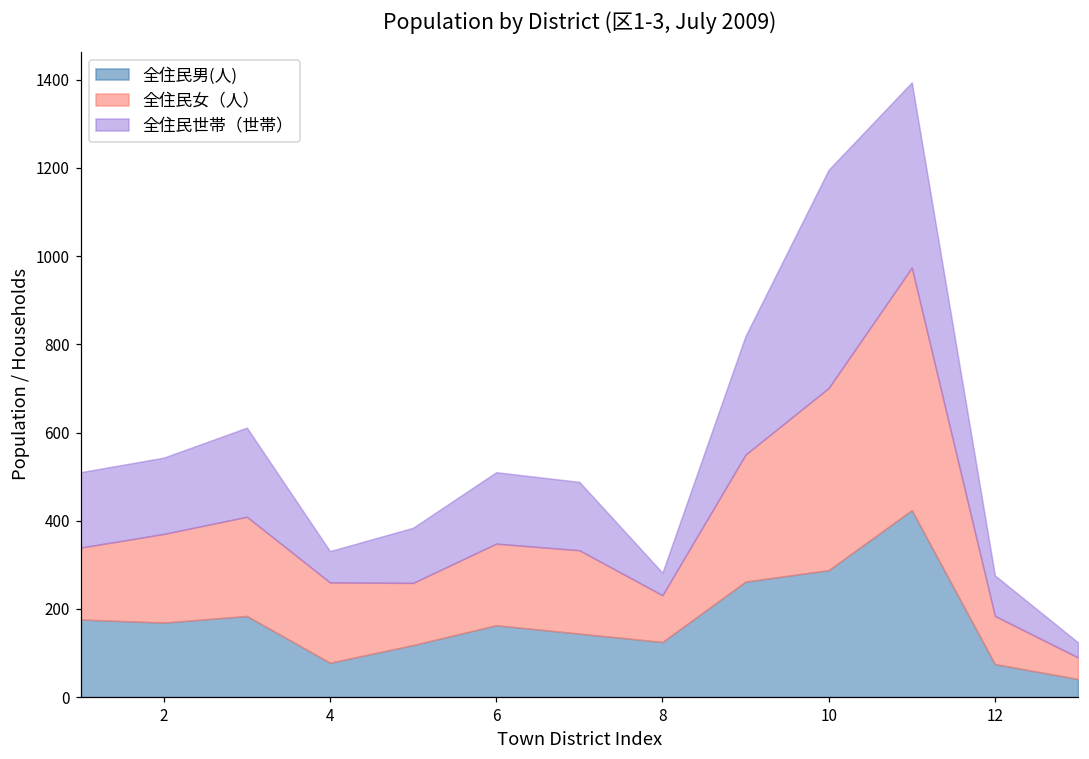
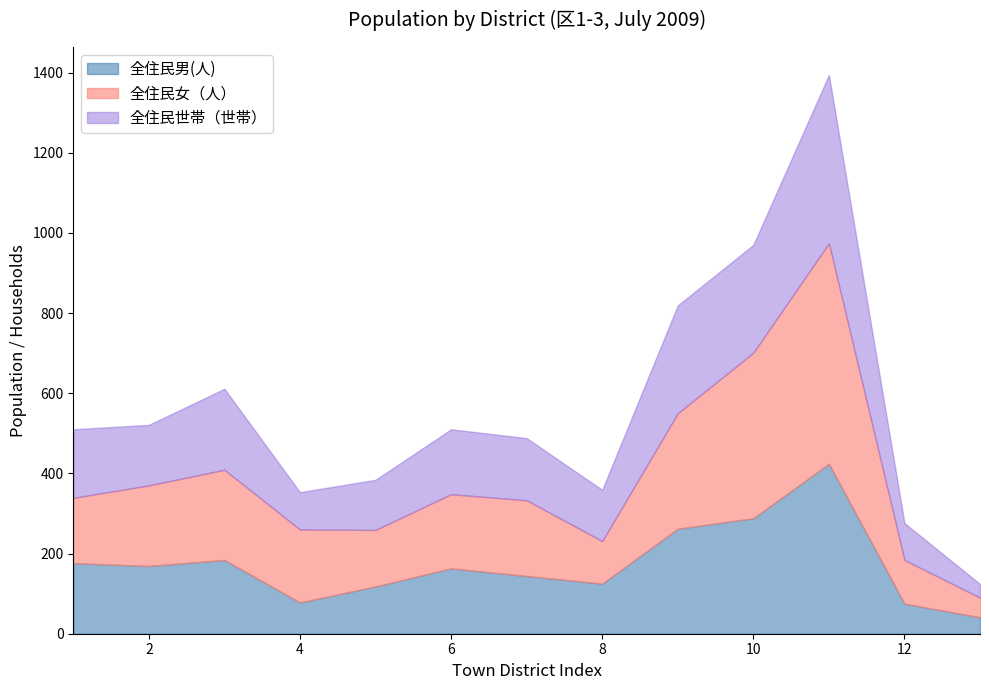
全住民世帯（世帯）, 2: 170 -> 150
全住民世帯（世帯）, 4: 70 -> 90
全住民世帯（世帯）, 8: 50 -> 130
全住民世帯（世帯）, 10: 500 -> 270
